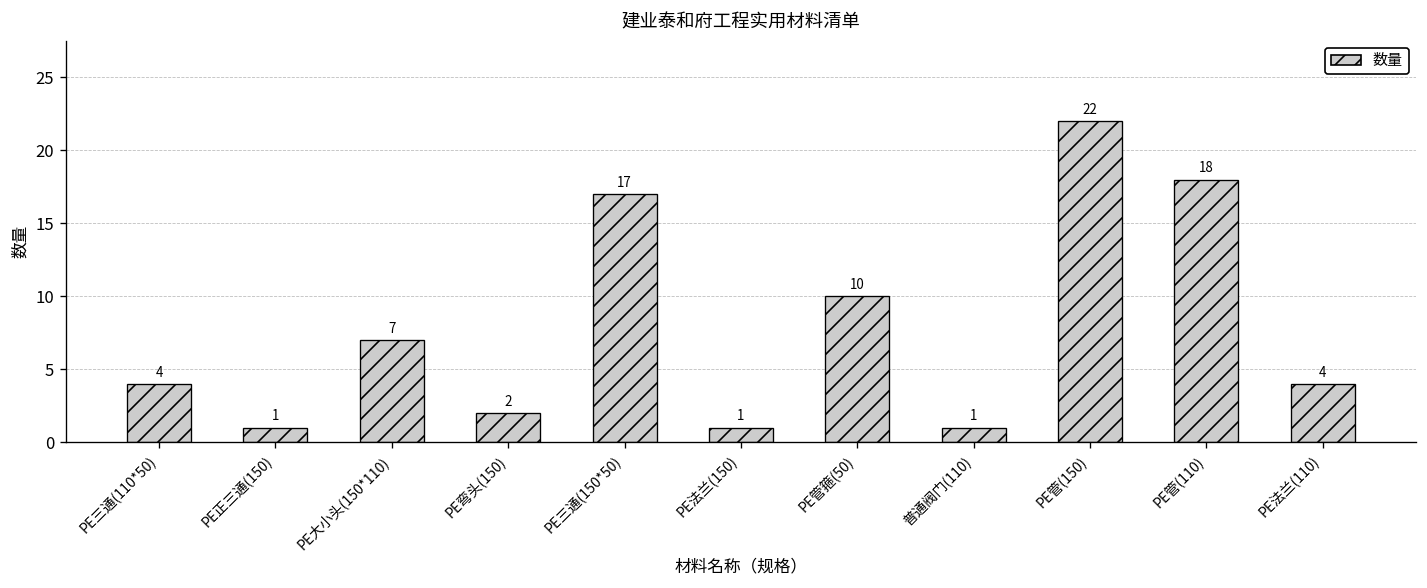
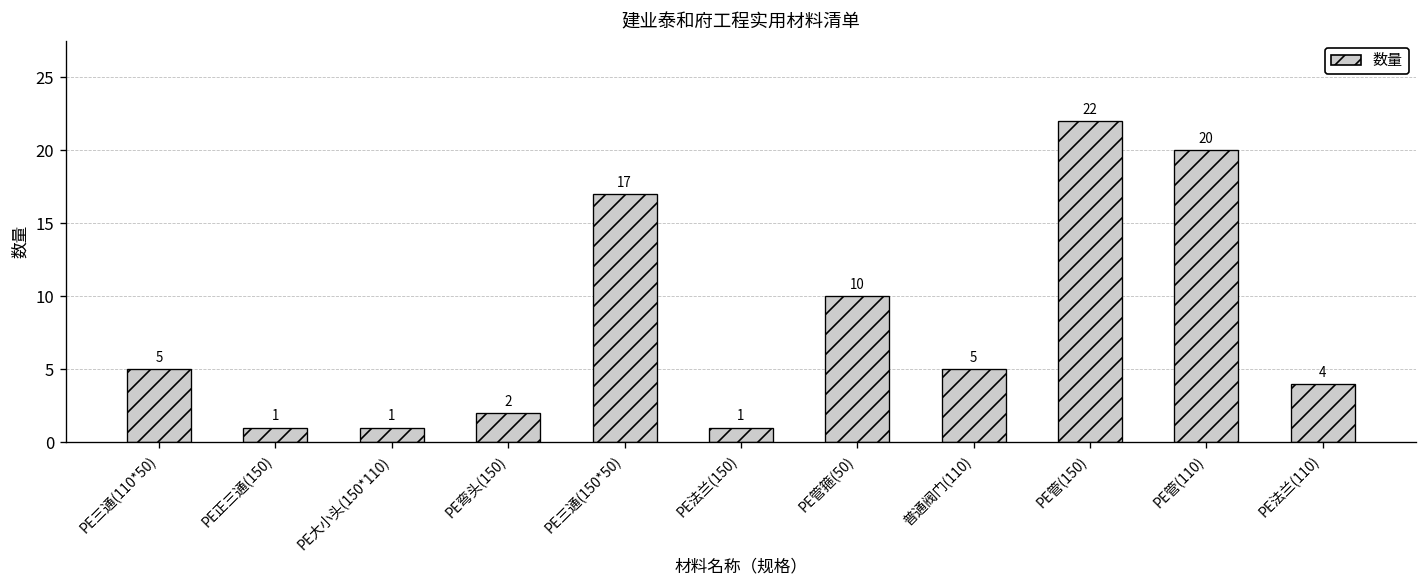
PE三通(110*50): 4 -> 5
PE大小头(150*110): 7 -> 1
普通阀门(110): 1 -> 5
PE管(110): 18 -> 20
